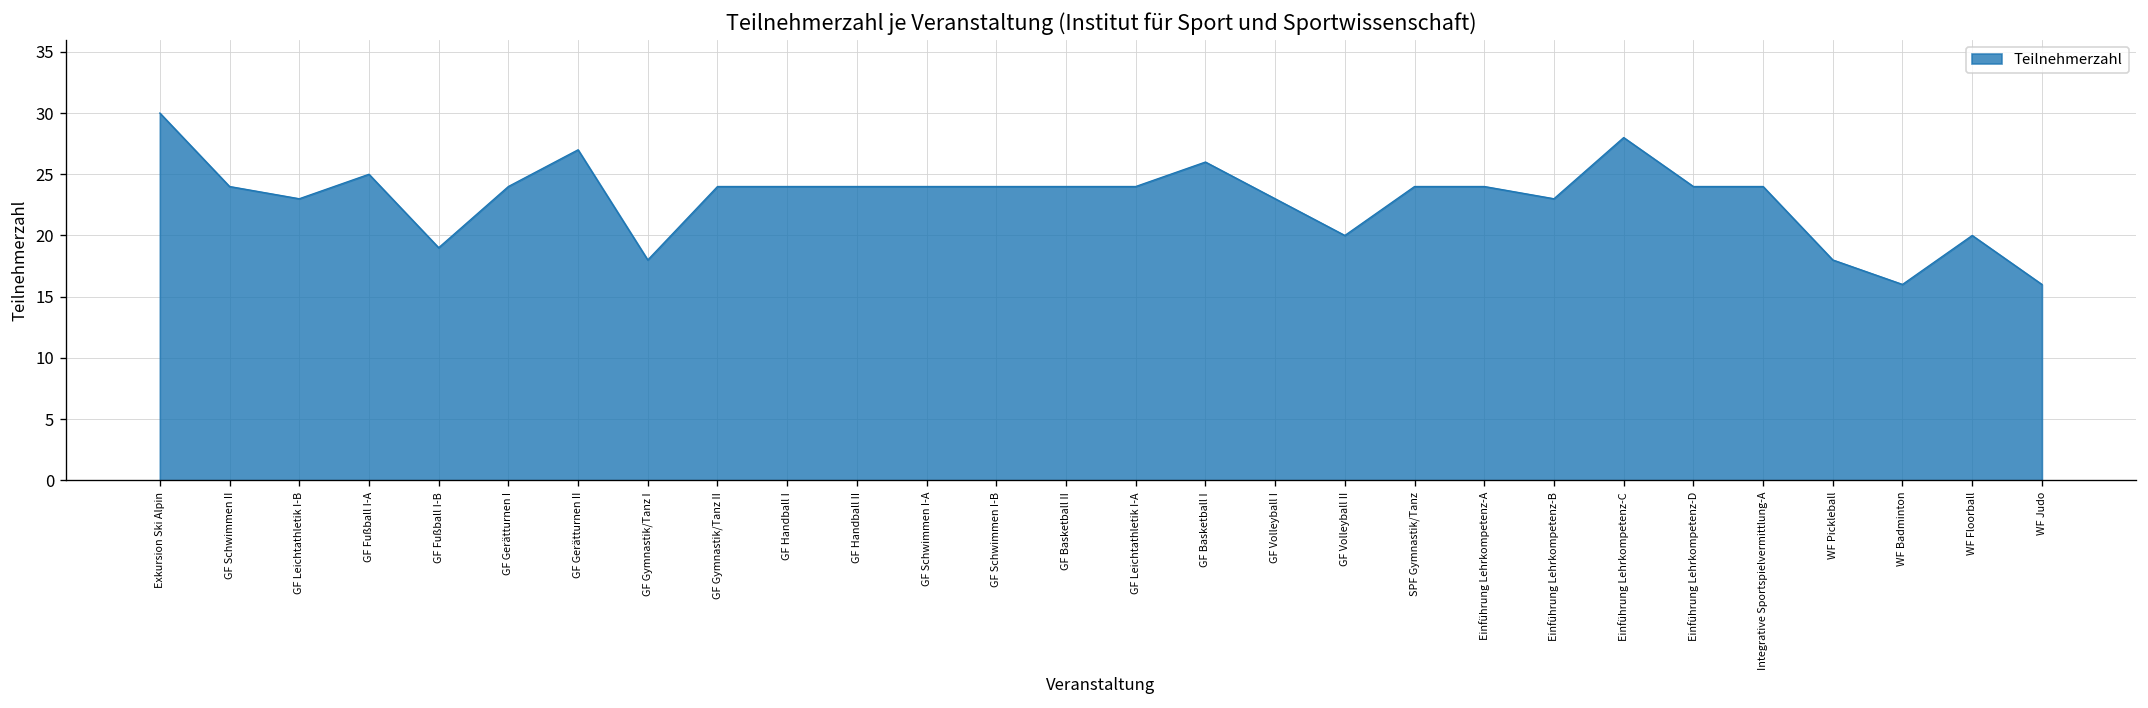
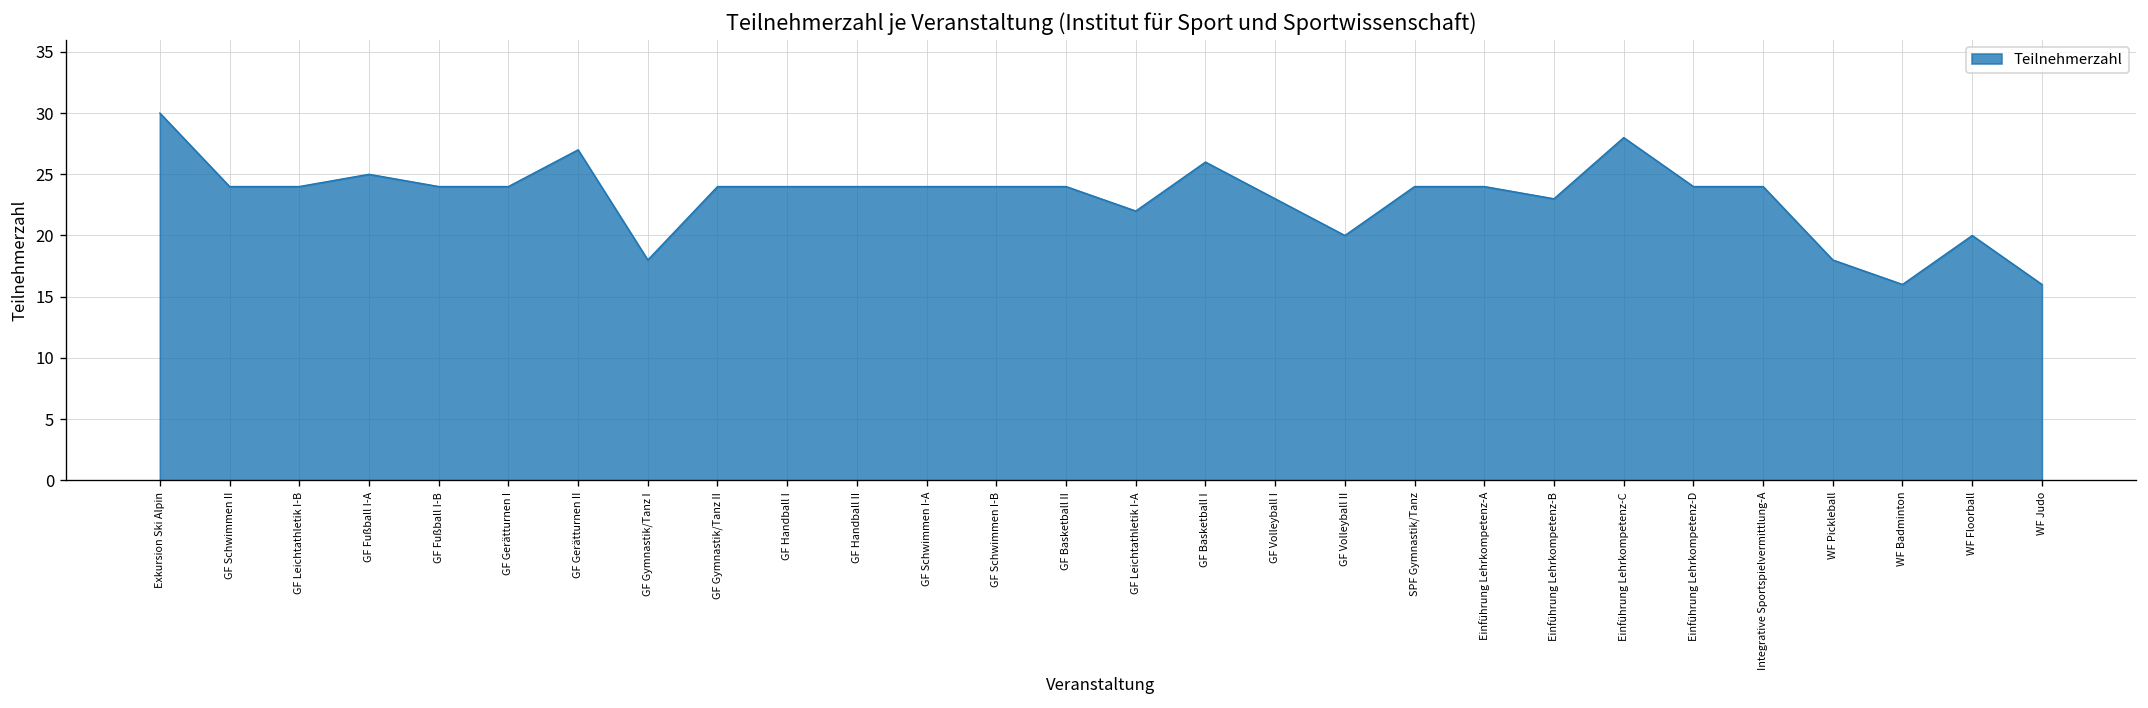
GF Leichtathletik I-B: 23 -> 24
GF Fußball I-B: 19 -> 24
GF Leichtathletik I-A: 24 -> 22
